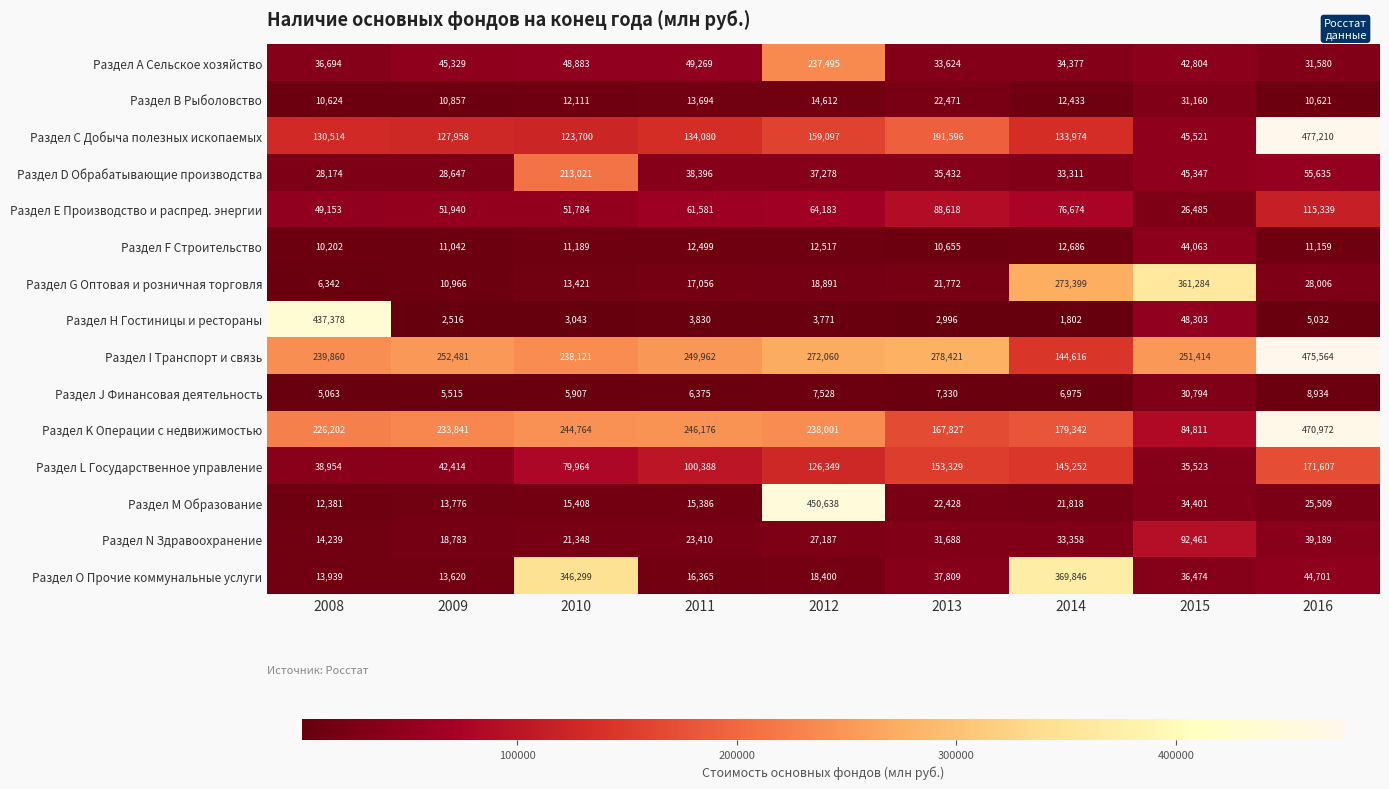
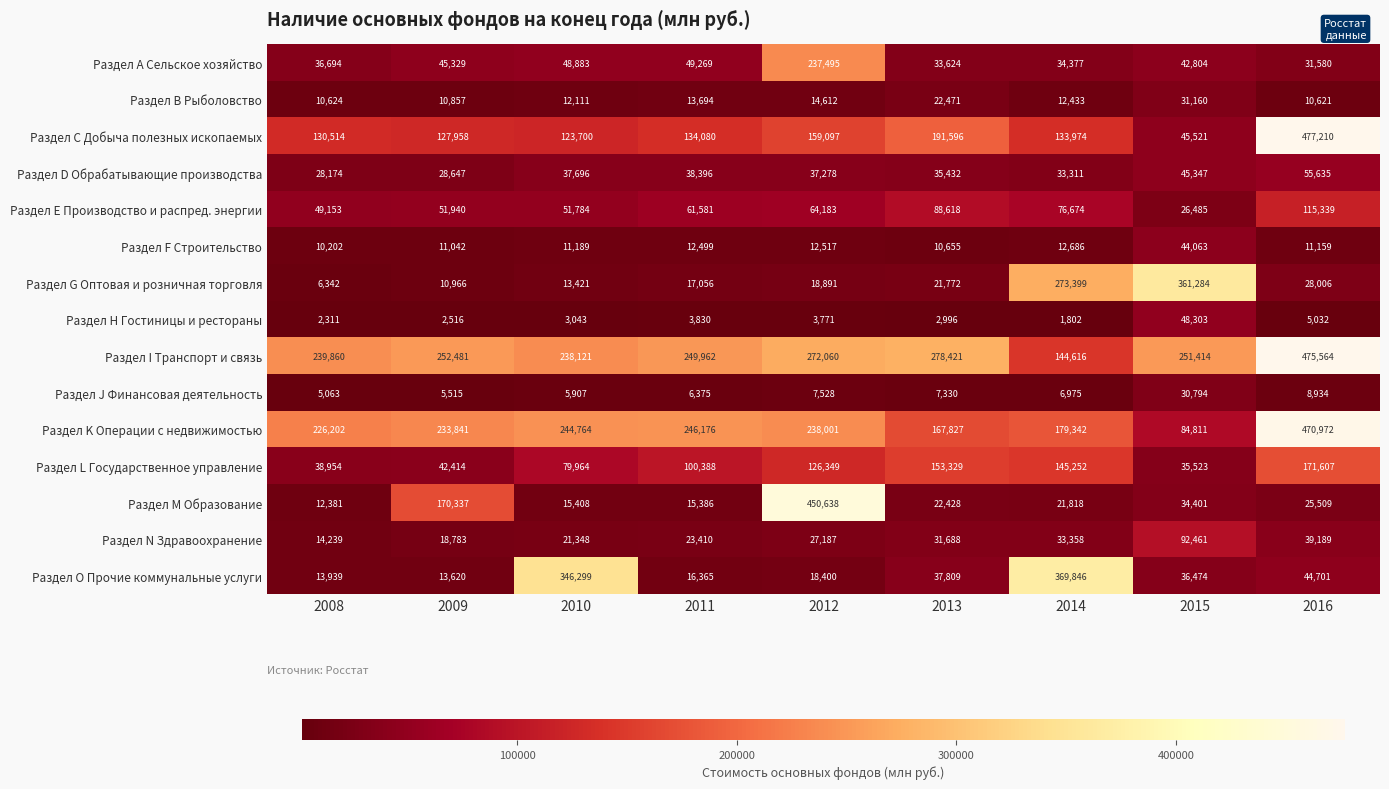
Раздел D Обрабатывающие производства, 2010: 213,021 -> 37,696
Раздел Н Гостиницы и рестораны, 2008: 437,378 -> 2,311
Раздел M Образование, 2009: 13,776 -> 170,337
